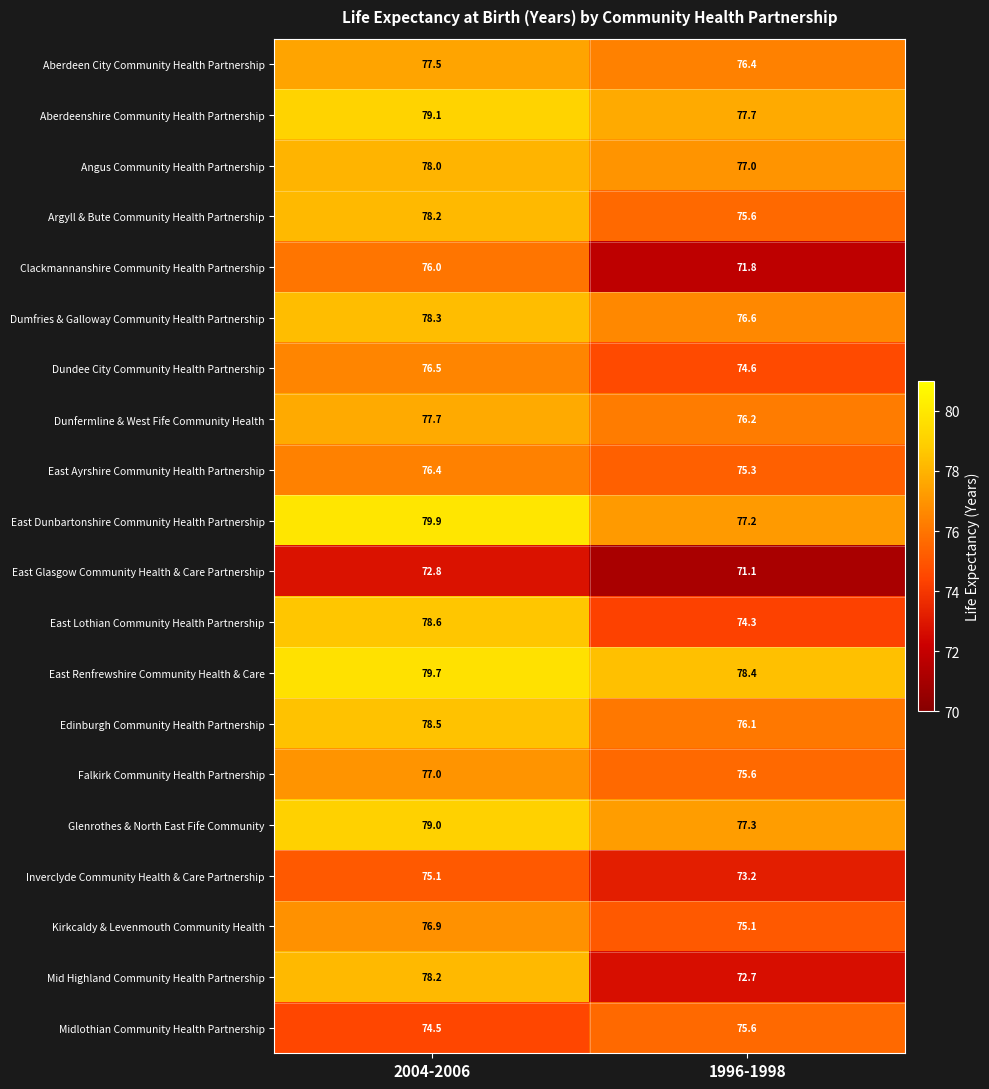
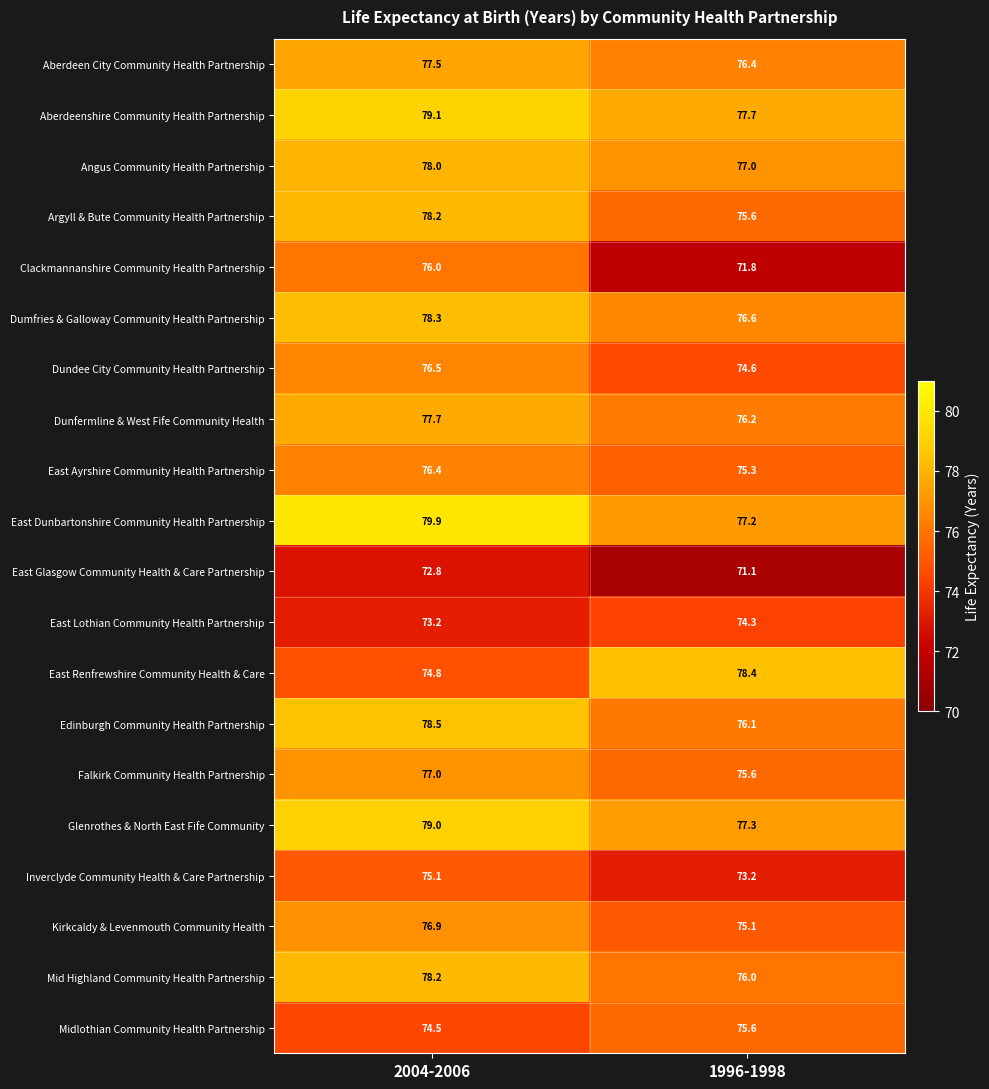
East Lothian Community Health Partnership, 2004-2006: 78.6 -> 73.2
East Renfrewshire Community Health & Care, 2004-2006: 79.7 -> 74.8
Mid Highland Community Health Partnership, 1996-1998: 72.7 -> 76.0
